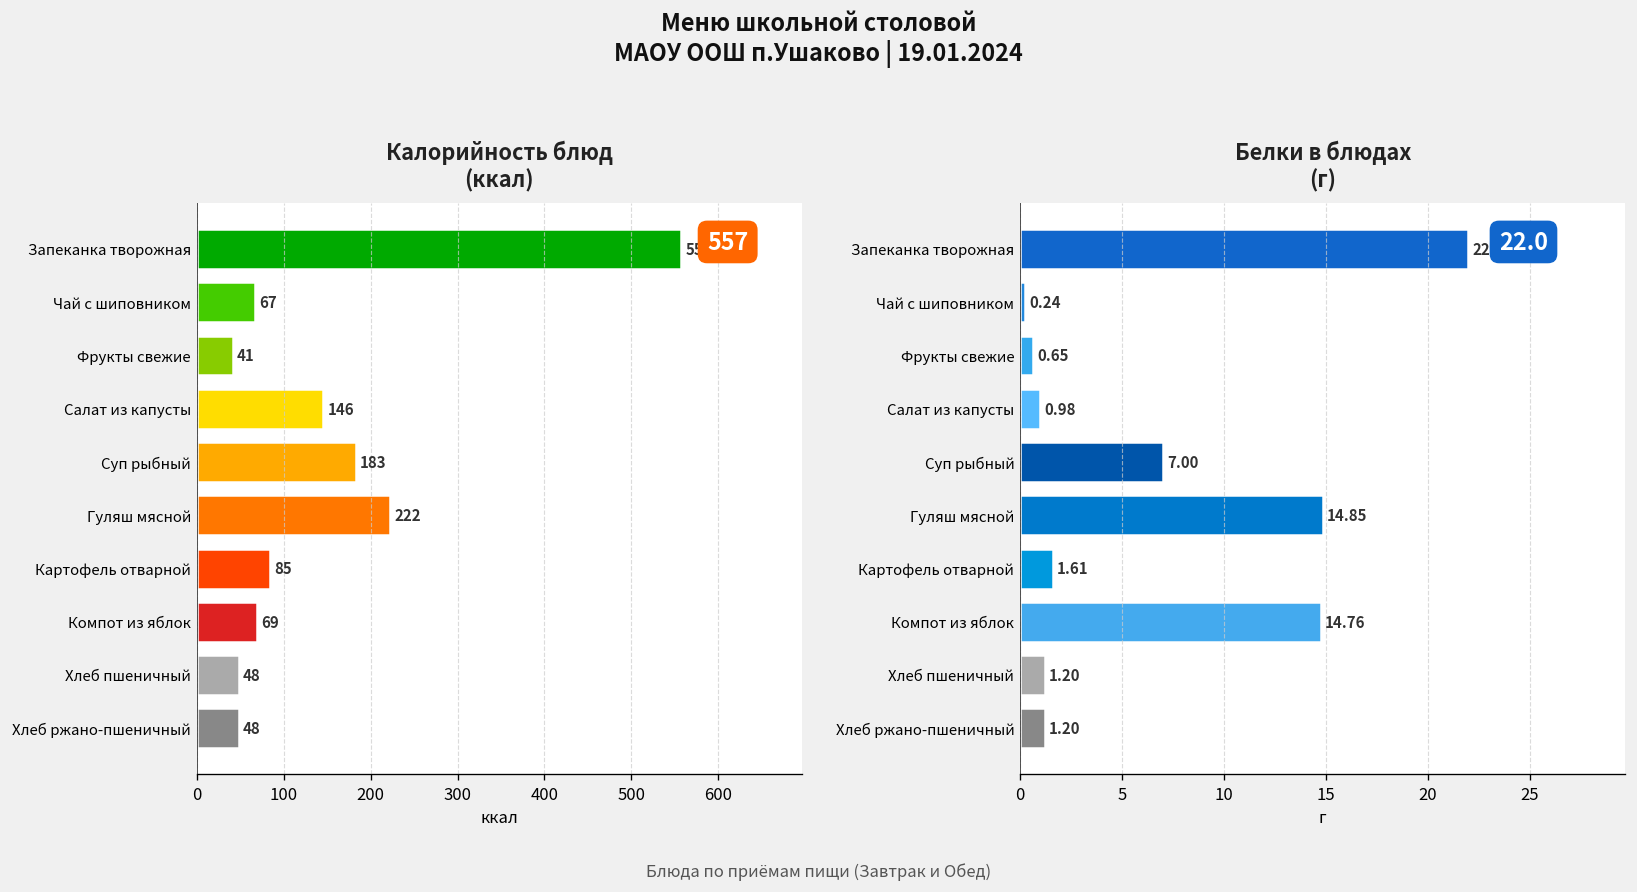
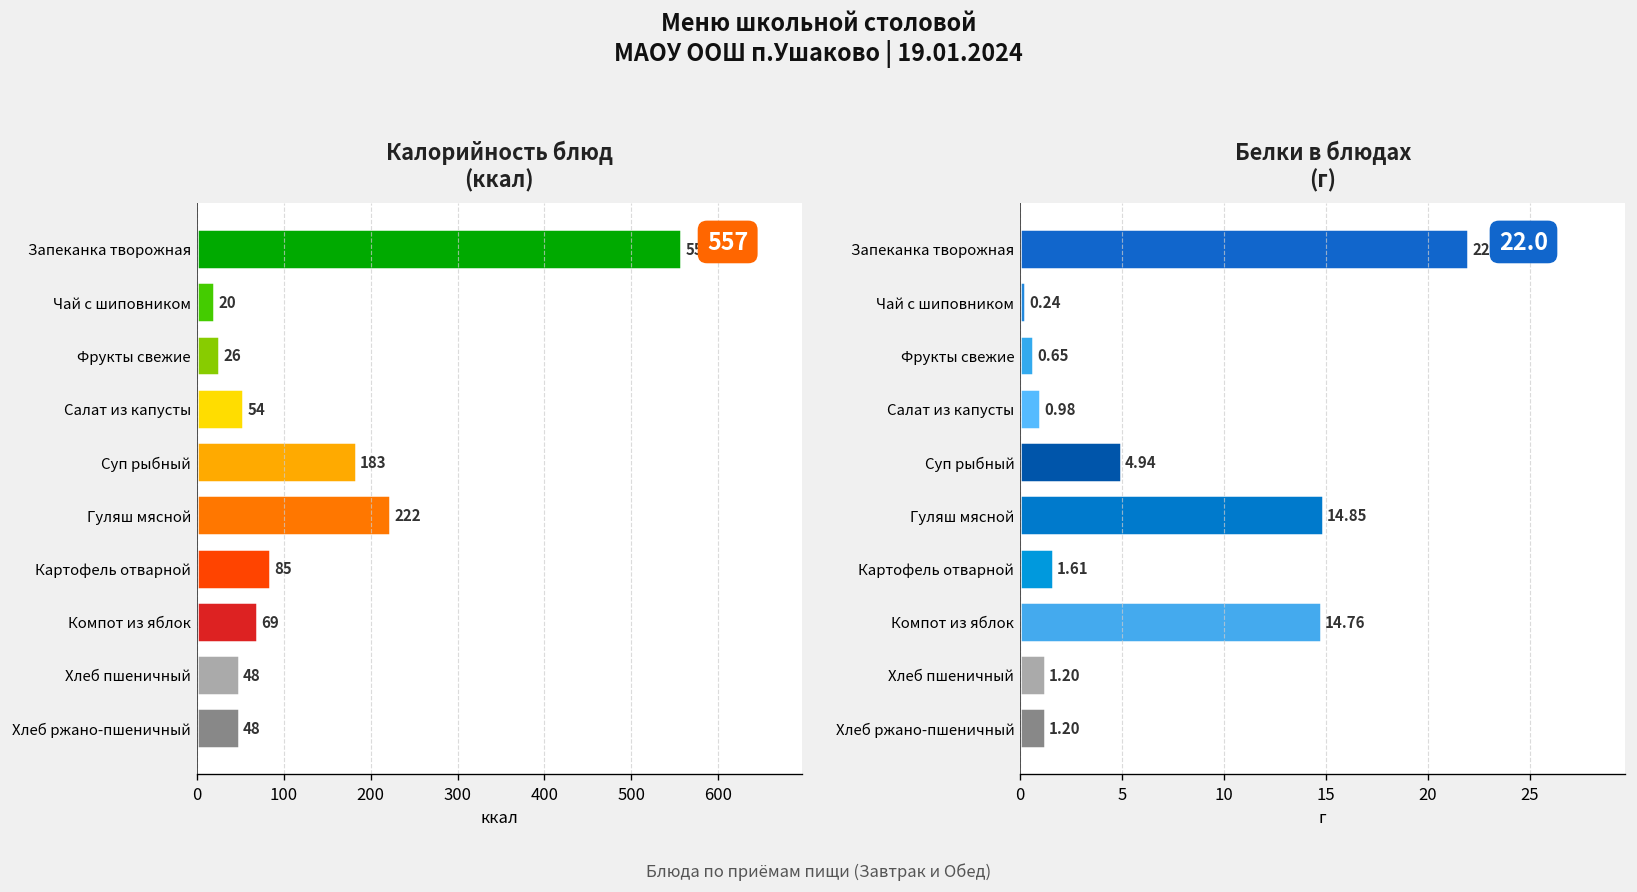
Калорийность блюд (ккал), Чай с шиповником: 67 -> 20
Калорийность блюд (ккал), Фрукты свежие: 41 -> 26
Калорийность блюд (ккал), Салат из капусты: 146 -> 54
Белки в блюдах (г), Суп рыбный: 7.00 -> 4.94
